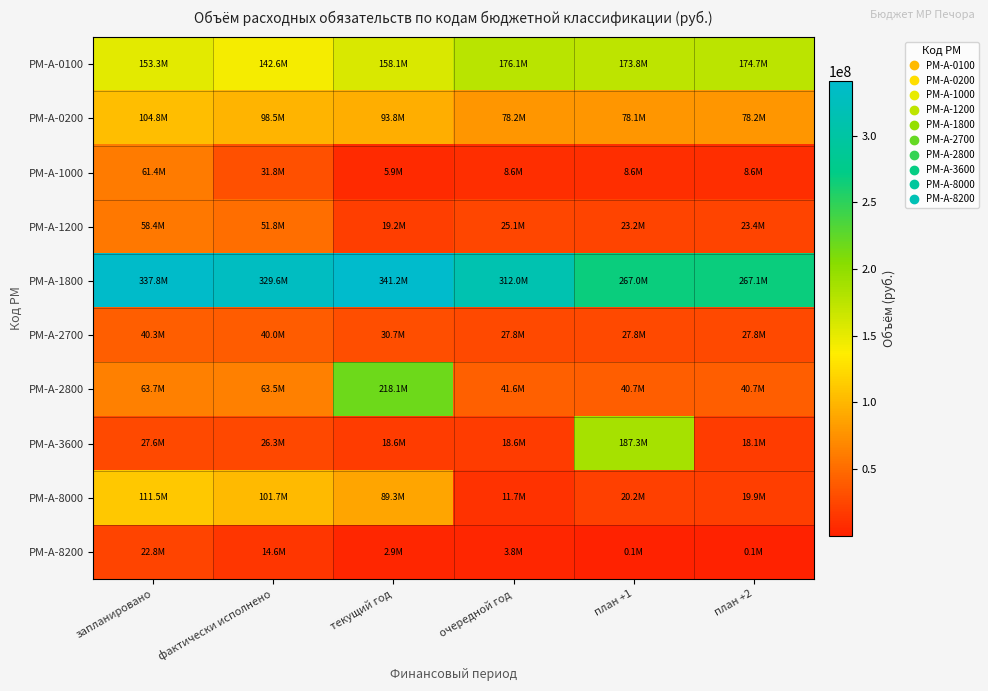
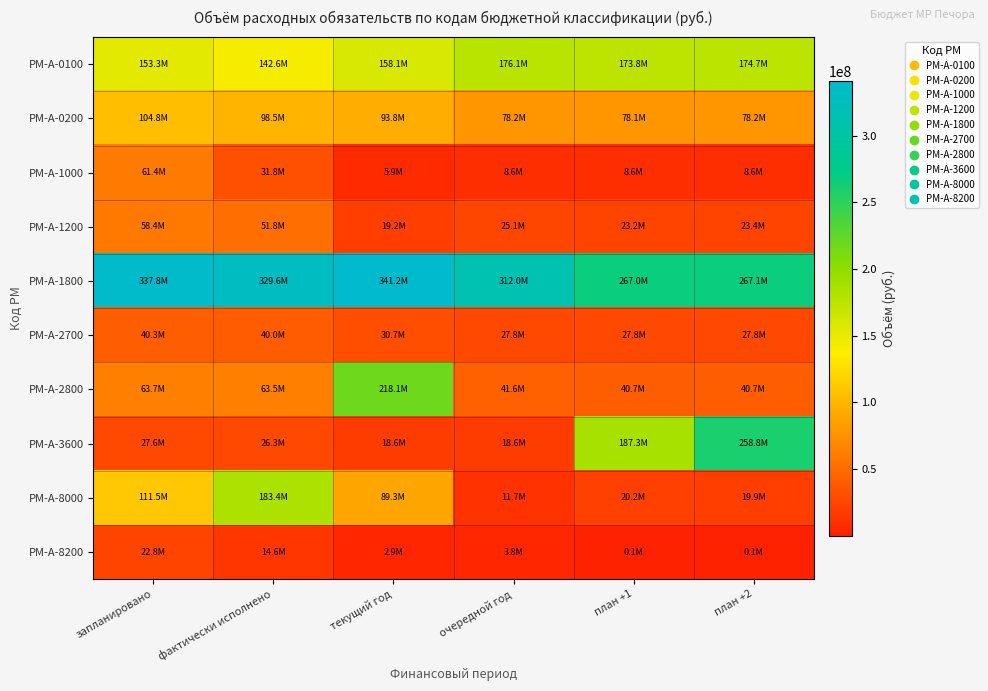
РМ-А-3600, план +2: 18.1M -> 258.8M
РМ-А-8000, фактически исполнено: 101.7M -> 183.4M
